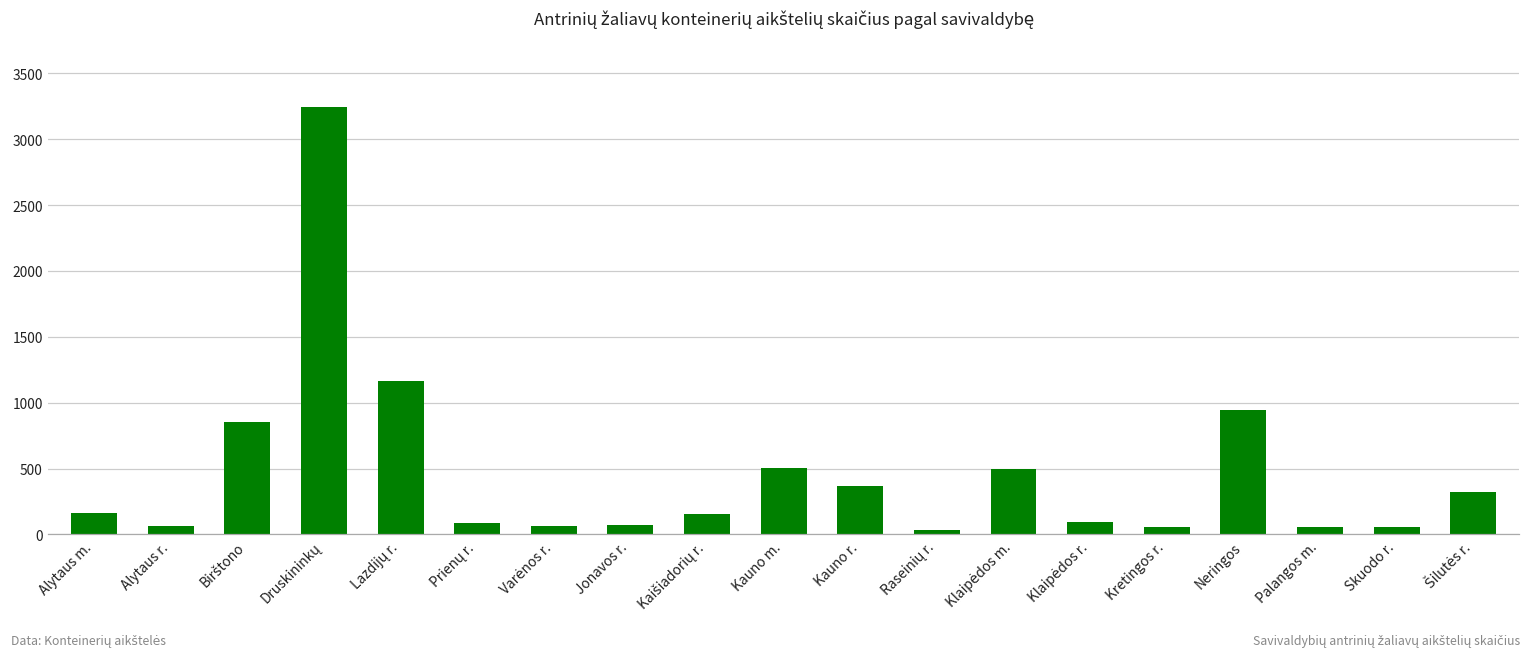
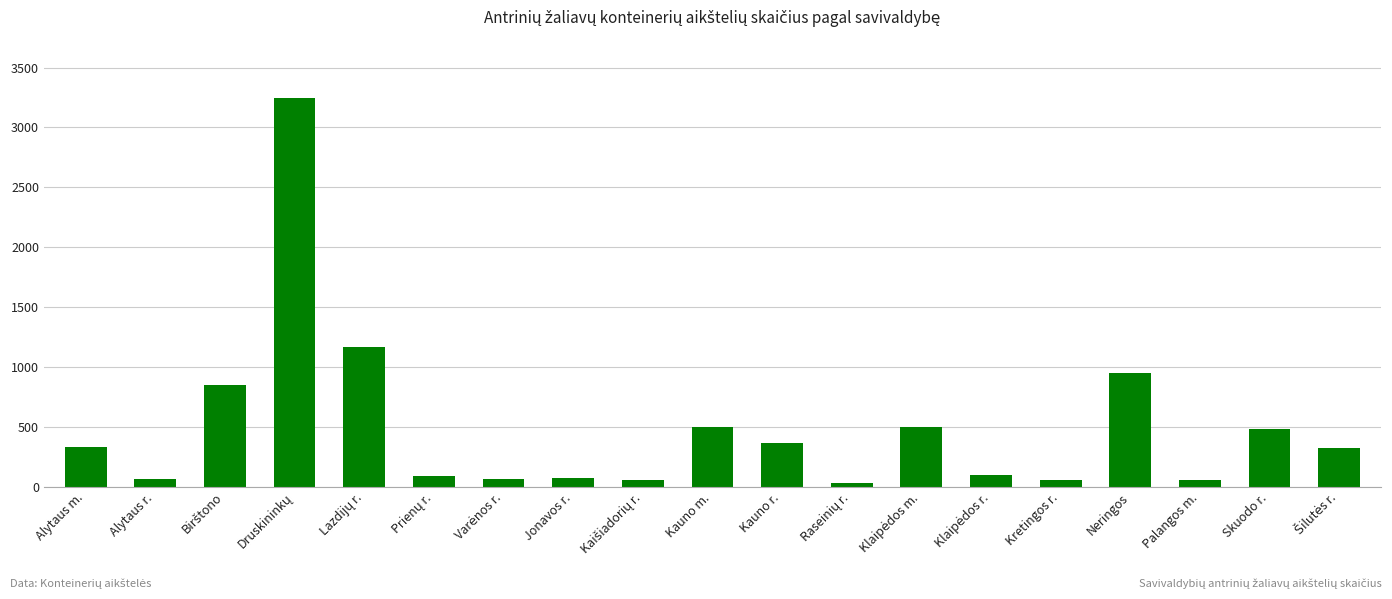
Alytaus m.: 160 -> 330
Kaišiadorių r.: 150 -> 50
Skuodo r.: 60 -> 480
